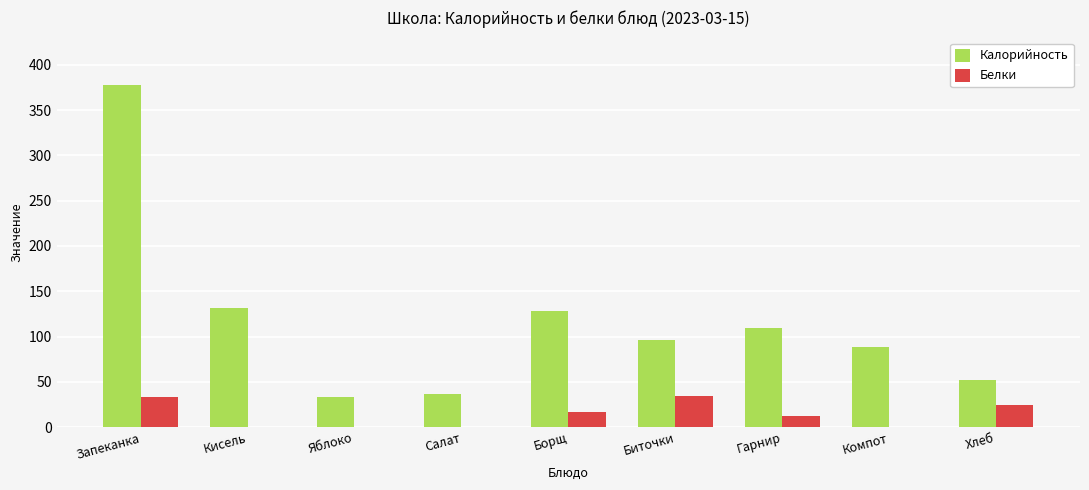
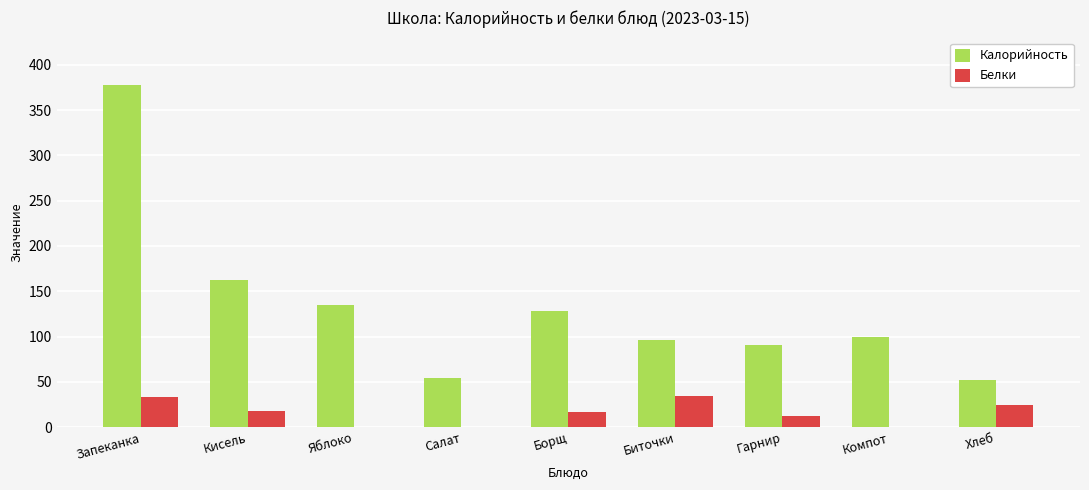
Калорийность, Кисель: 130 -> 160
Белки, Кисель: 0 -> 20
Калорийность, Яблоко: 30 -> 140
Калорийность, Салат: 40 -> 50
Калорийность, Гарнир: 110 -> 90
Калорийность, Компот: 90 -> 100
